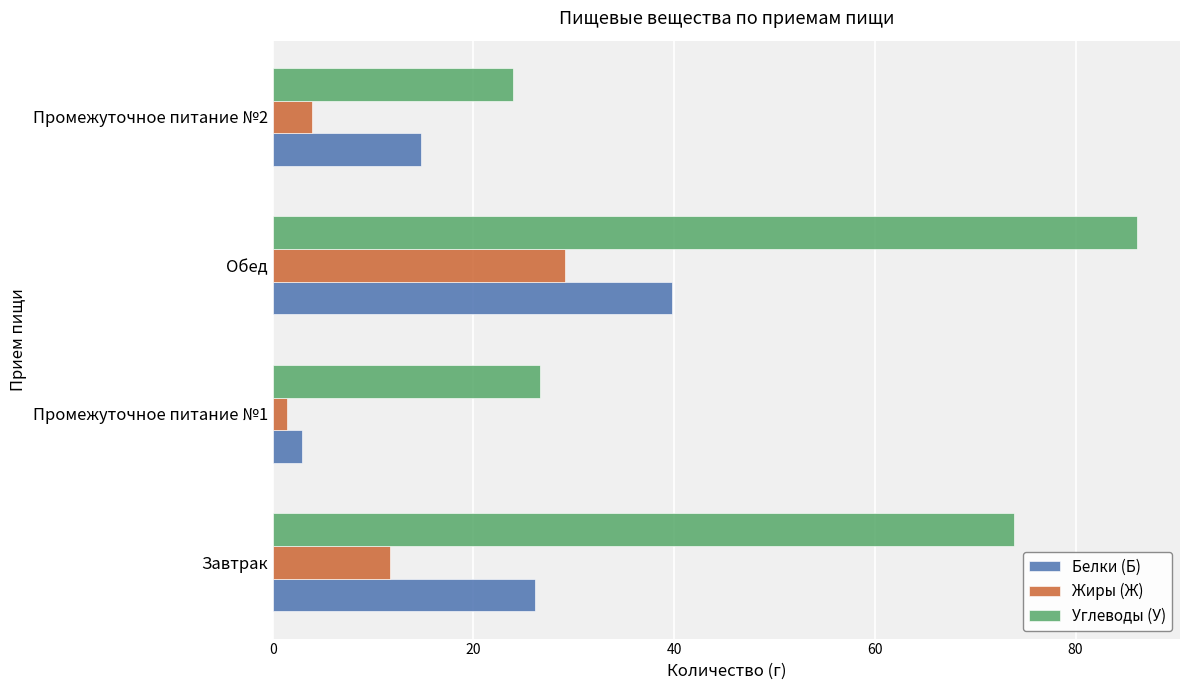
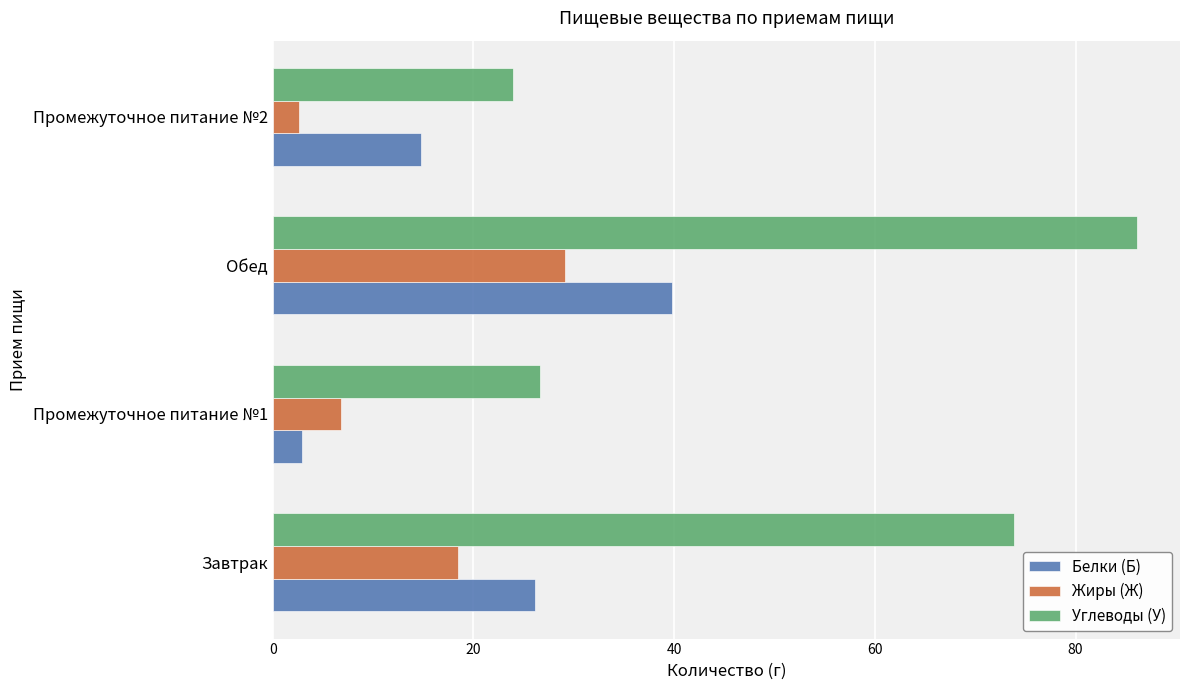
Жиры (Ж), Промежуточное питание №2: 3.9 -> 2.6
Жиры (Ж), Промежуточное питание №1: 1.4 -> 6.8
Жиры (Ж), Завтрак: 11.7 -> 18.4
